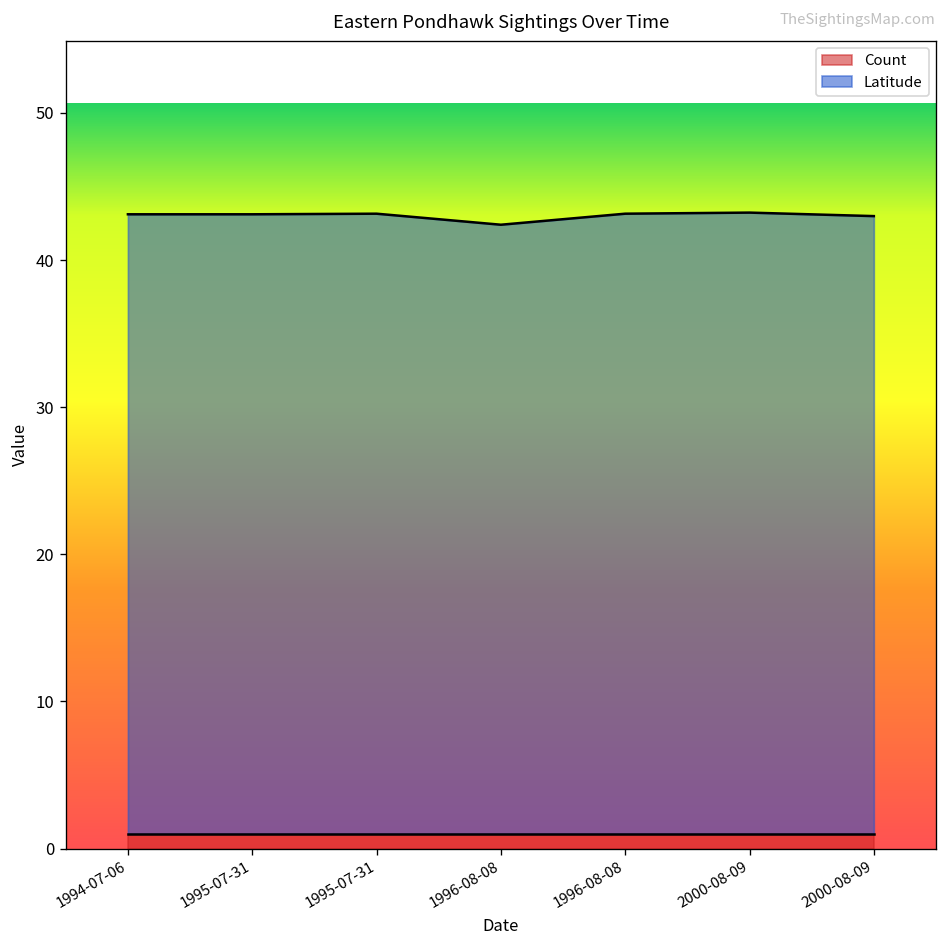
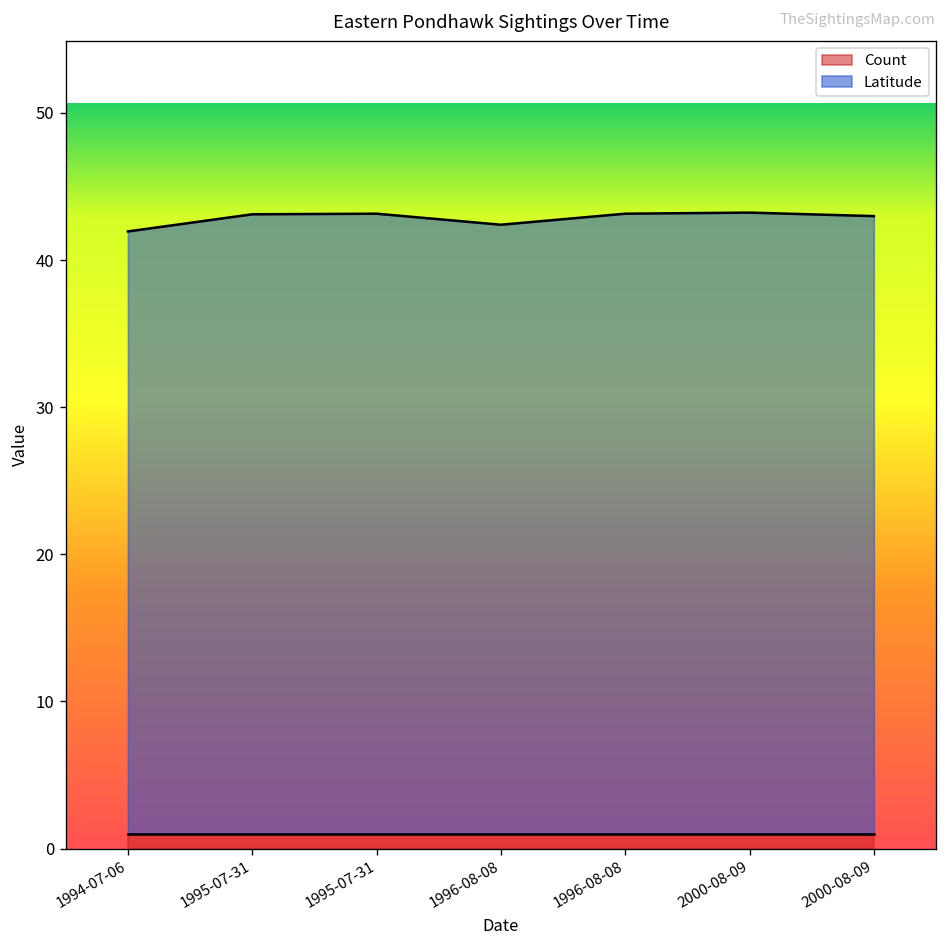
Latitude, 1994-07-06: 42.1 -> 40.9
